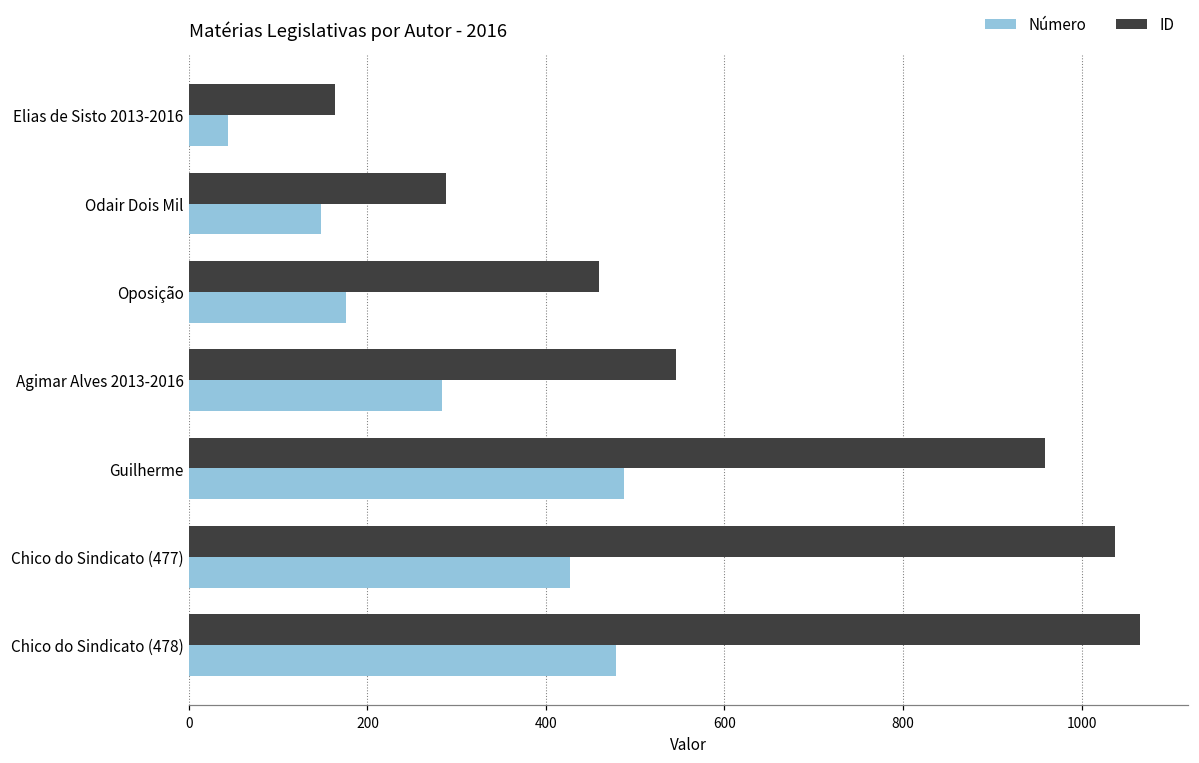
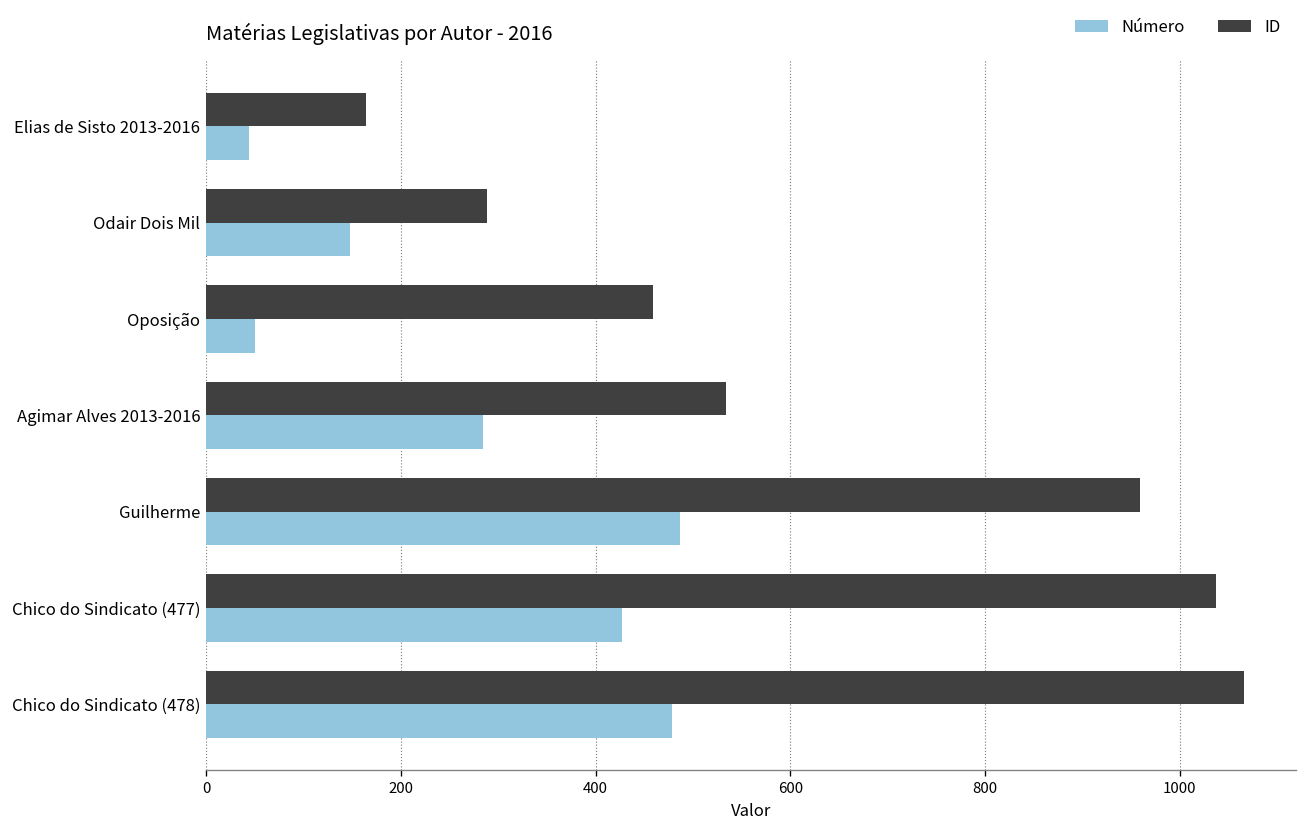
Número, Oposição: 180 -> 50
ID, Agimar Alves 2013-2016: 550 -> 530
